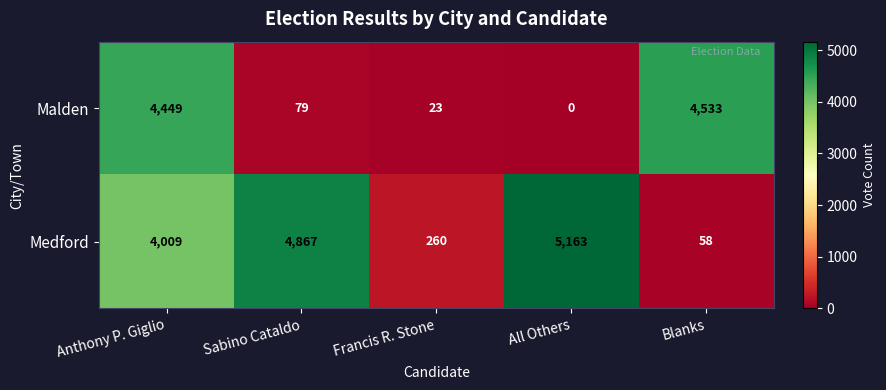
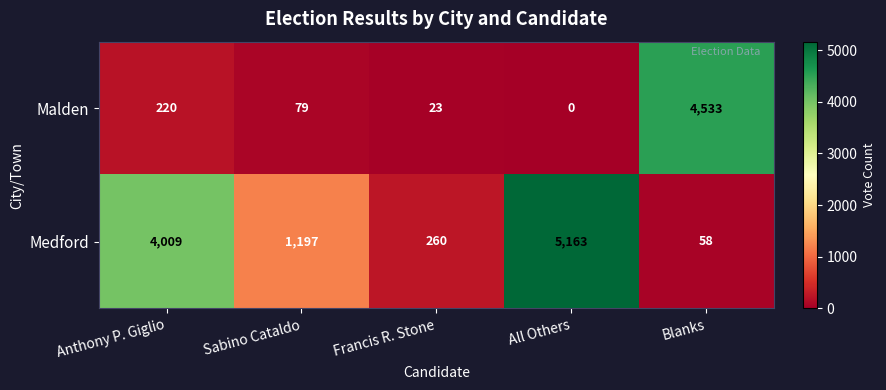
Malden, Anthony P. Giglio: 4,449 -> 220
Medford, Sabino Cataldo: 4,867 -> 1,197
